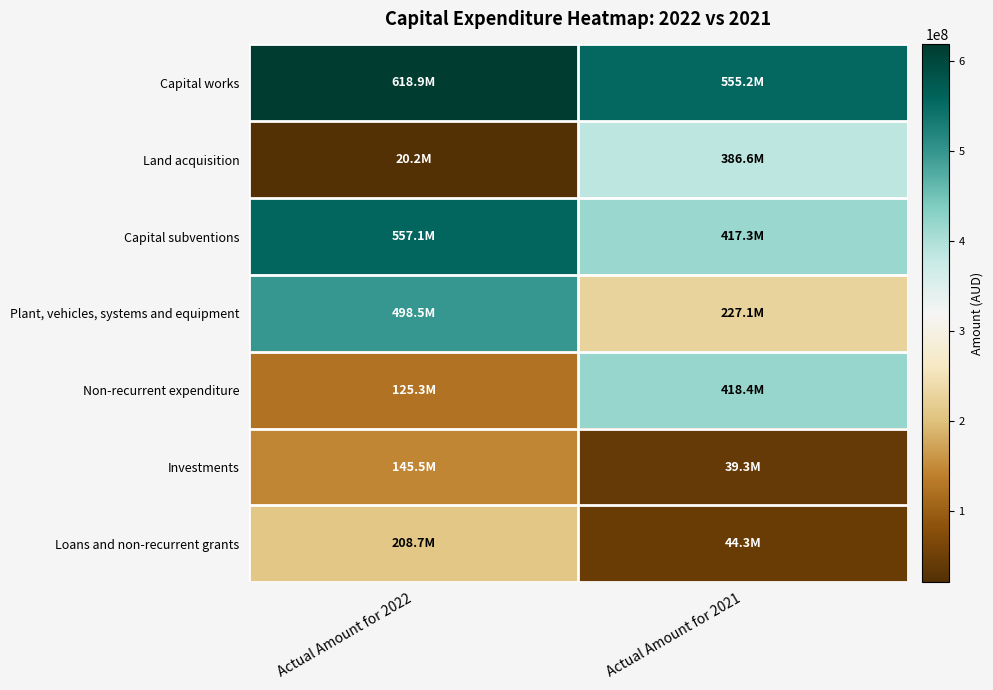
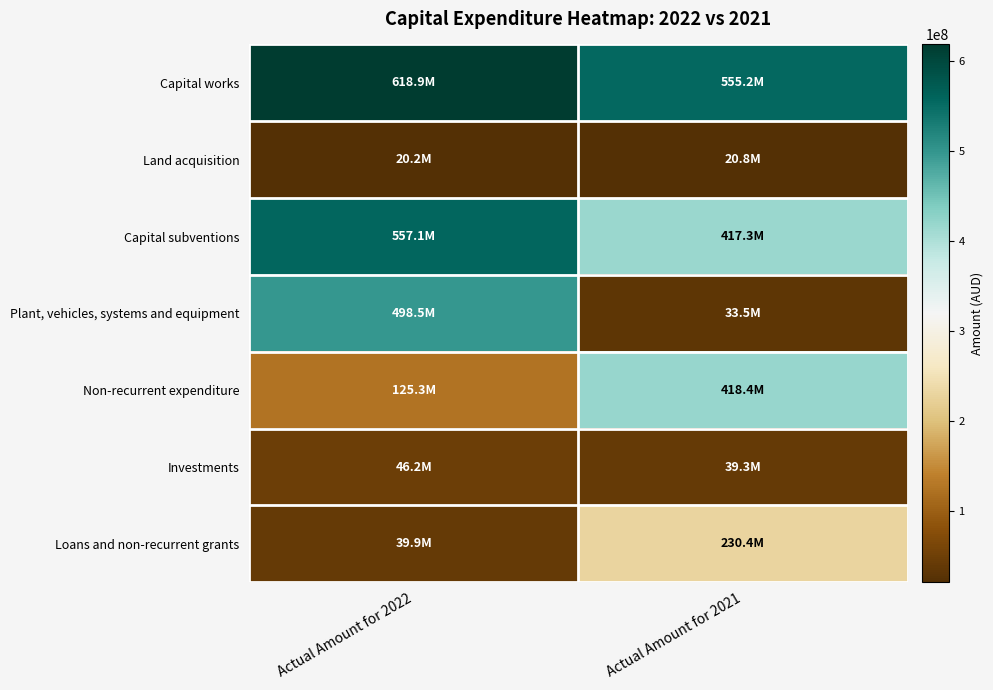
Land acquisition, Actual Amount for 2021: 386.6M -> 20.8M
Plant, vehicles, systems and equipment, Actual Amount for 2021: 227.1M -> 33.5M
Investments, Actual Amount for 2022: 145.5M -> 46.2M
Loans and non-recurrent grants, Actual Amount for 2022: 208.7M -> 39.9M
Loans and non-recurrent grants, Actual Amount for 2021: 44.3M -> 230.4M
